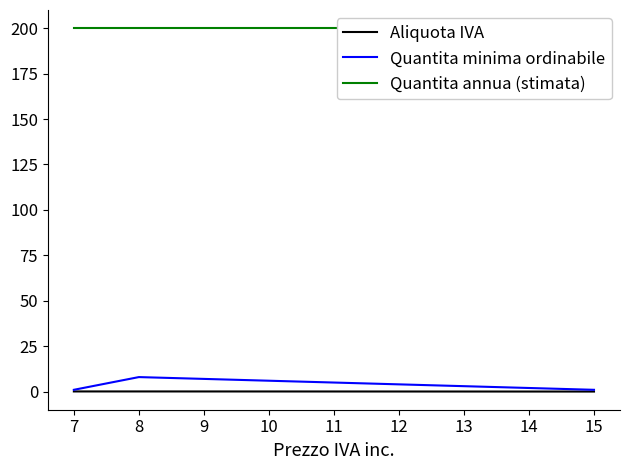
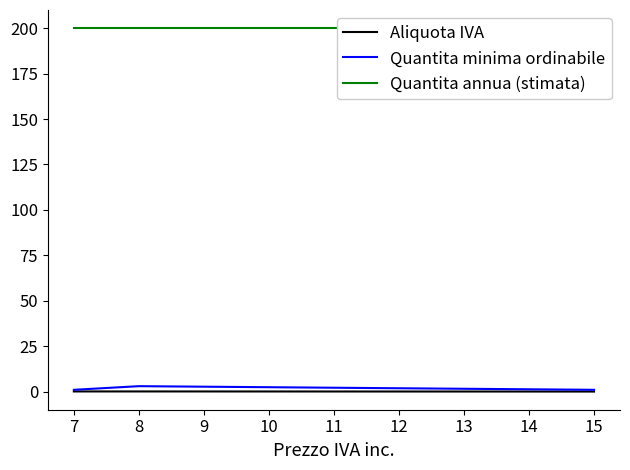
Quantita minima ordinabile, 8: 8 -> 3
